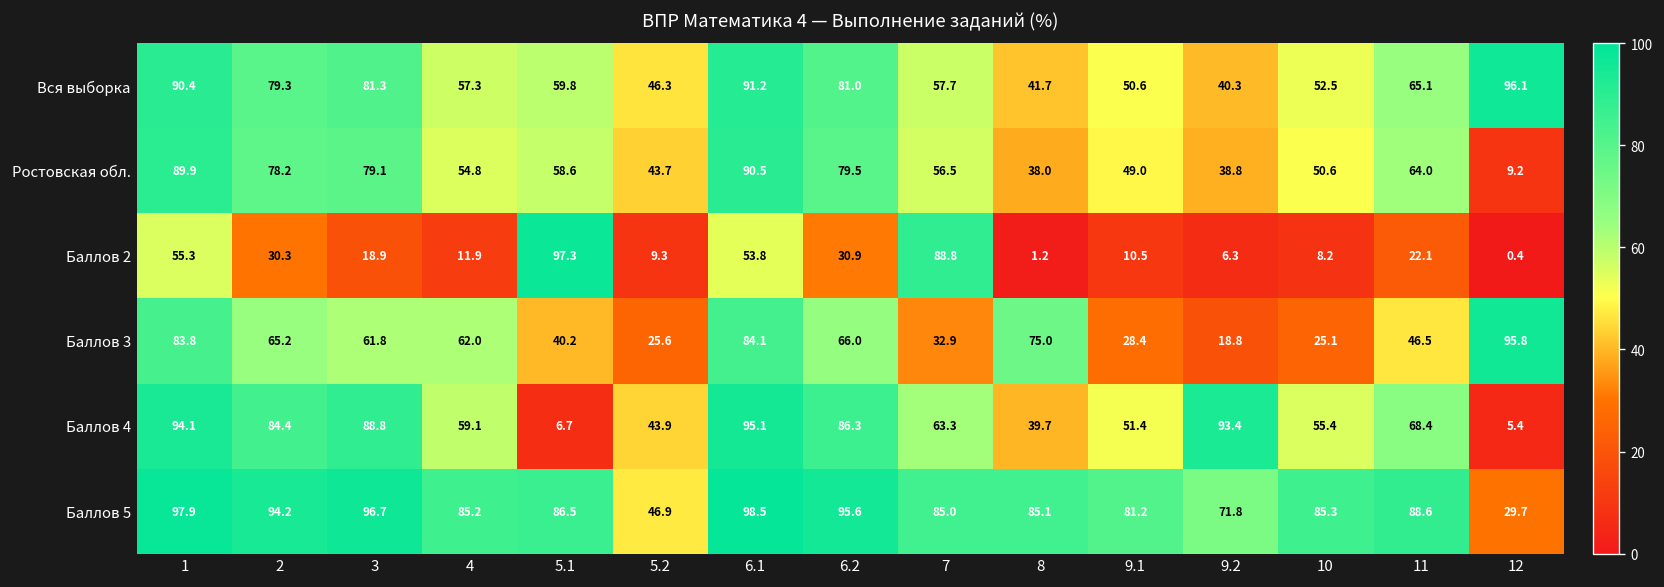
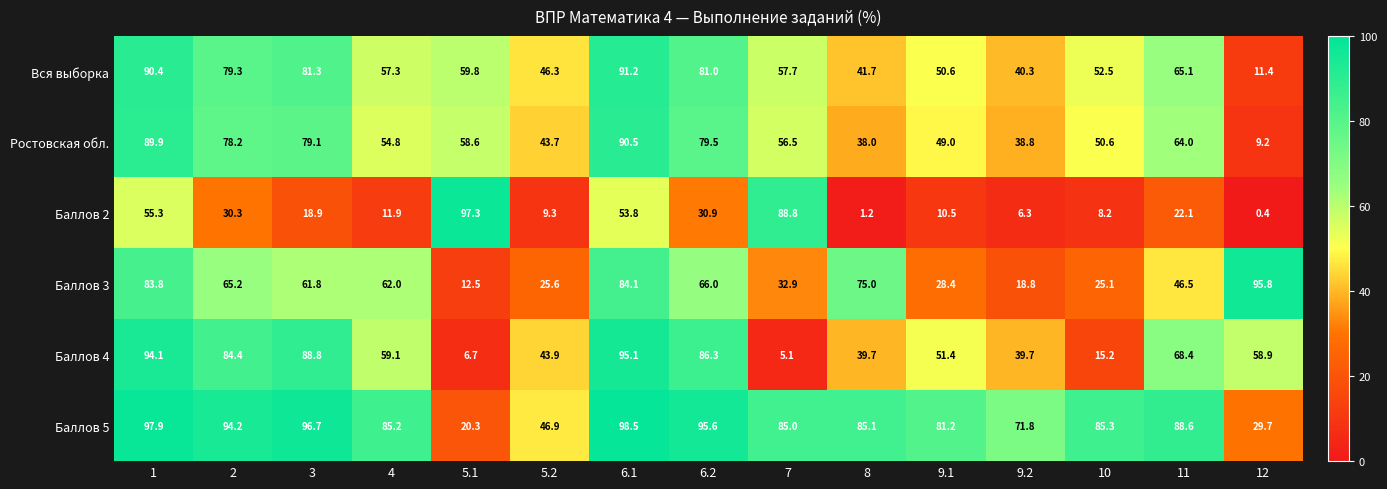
Вся выборка, 12: 96.1 -> 11.4
Баллов 3, 5.1: 40.2 -> 12.5
Баллов 4, 7: 63.3 -> 5.1
Баллов 4, 9.2: 93.4 -> 39.7
Баллов 4, 10: 55.4 -> 15.2
Баллов 4, 12: 5.4 -> 58.9
Баллов 5, 5.1: 86.5 -> 20.3
